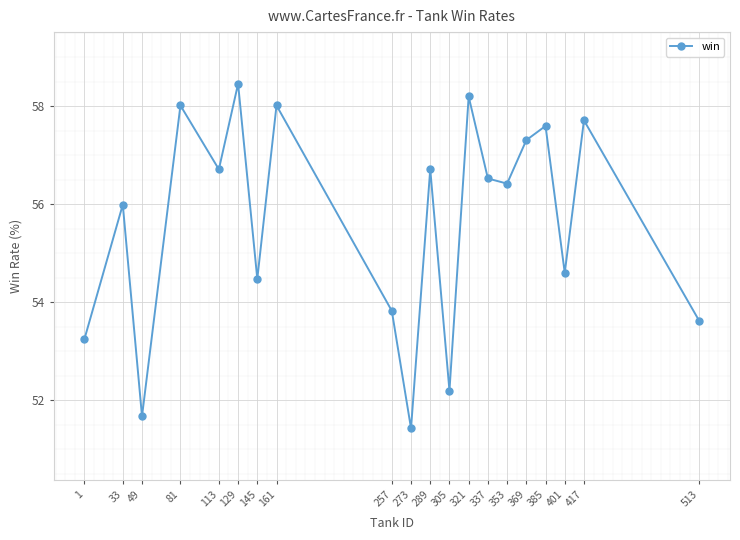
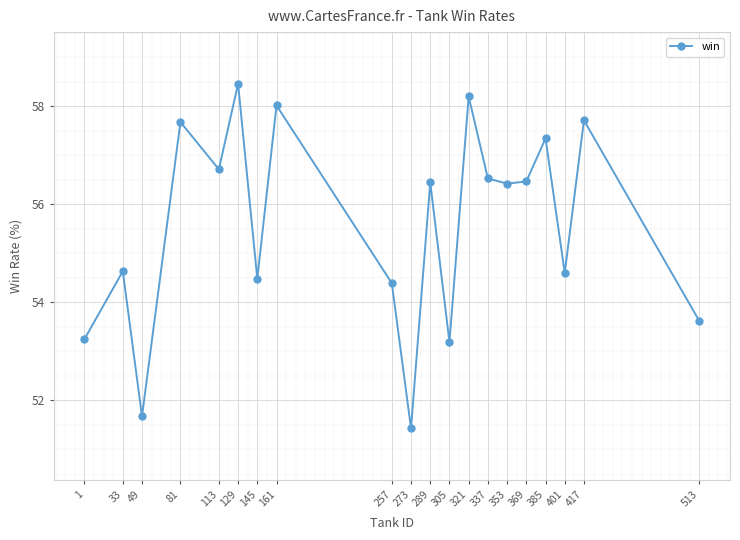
33: 56.0 -> 54.6
81: 58.0 -> 57.7
257: 53.8 -> 54.4
289: 56.7 -> 56.4
305: 52.2 -> 53.2
369: 57.3 -> 56.5
385: 57.6 -> 57.3
